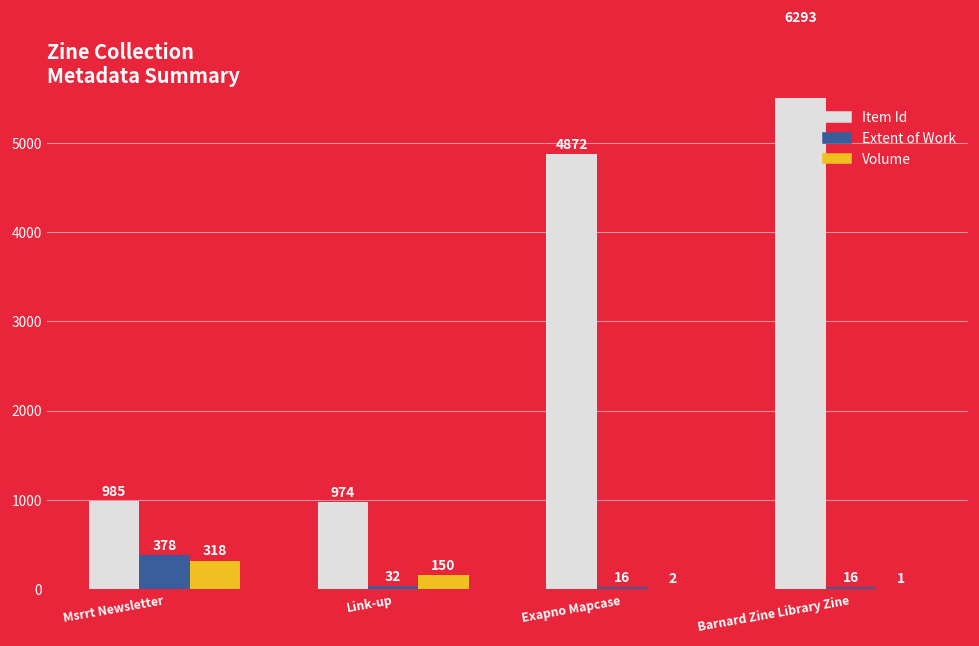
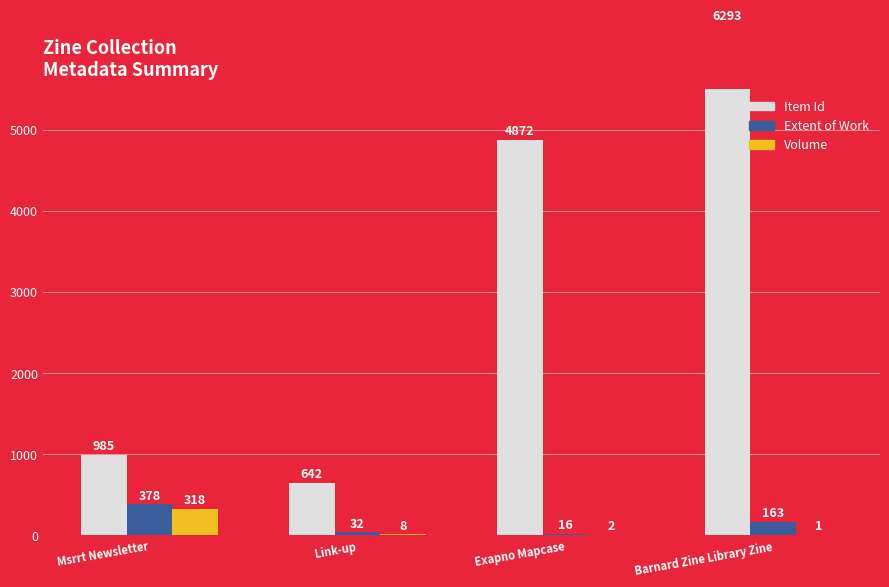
Item Id, Link-up: 974 -> 642
Volume, Link-up: 150 -> 8
Extent of Work, Barnard Zine Library Zine: 16 -> 163
